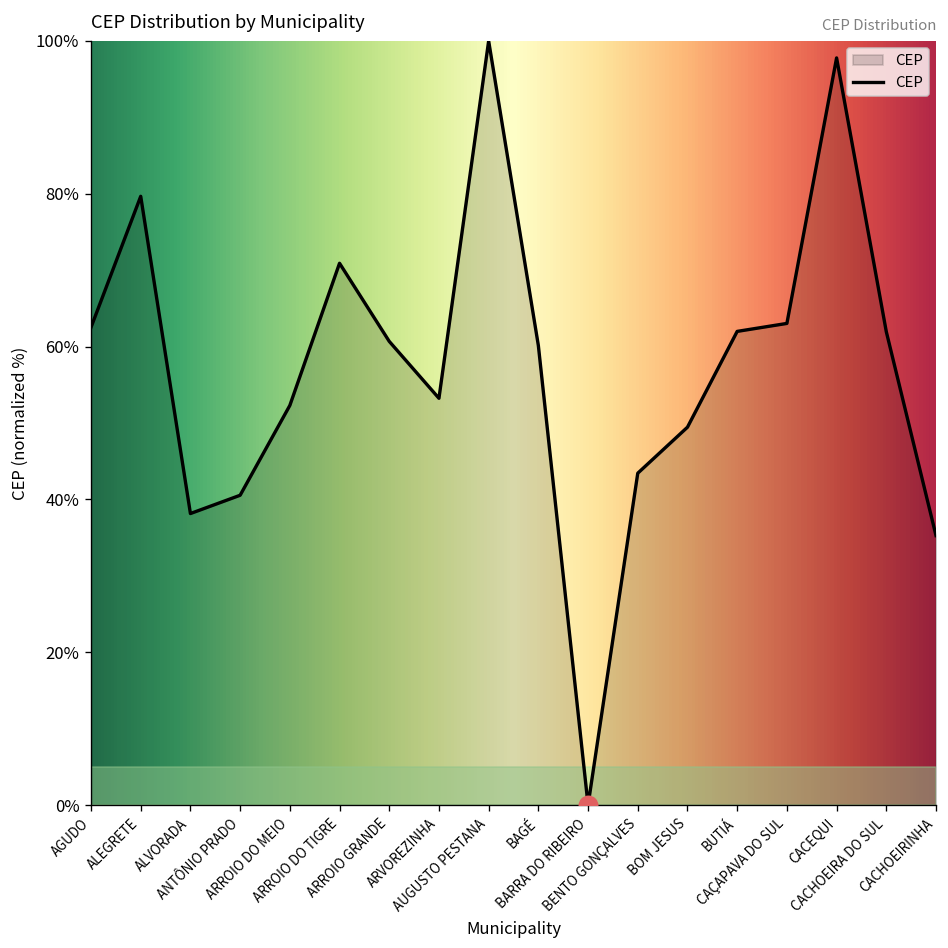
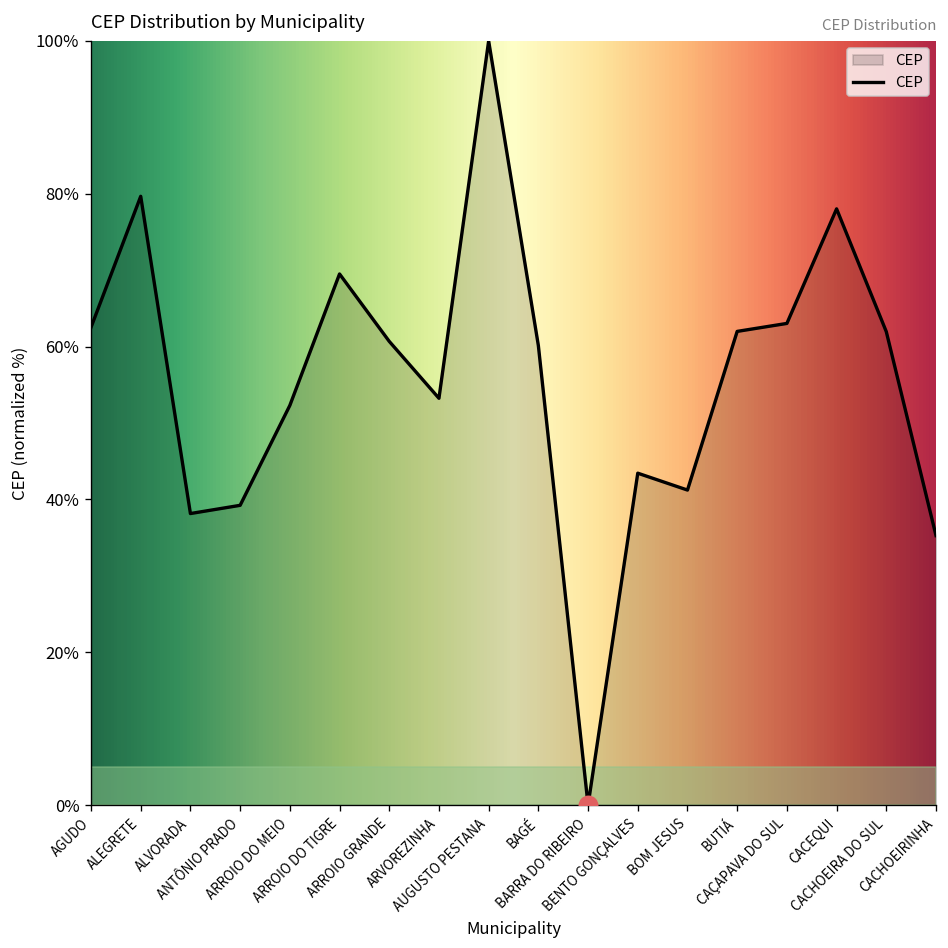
CEP, ANTÔNIO PRADO: 41% -> 39%
CEP, ARROIO DO TIGRE: 71% -> 70%
CEP, BOM JESUS: 49% -> 41%
CEP, CACEQUI: 98% -> 78%
